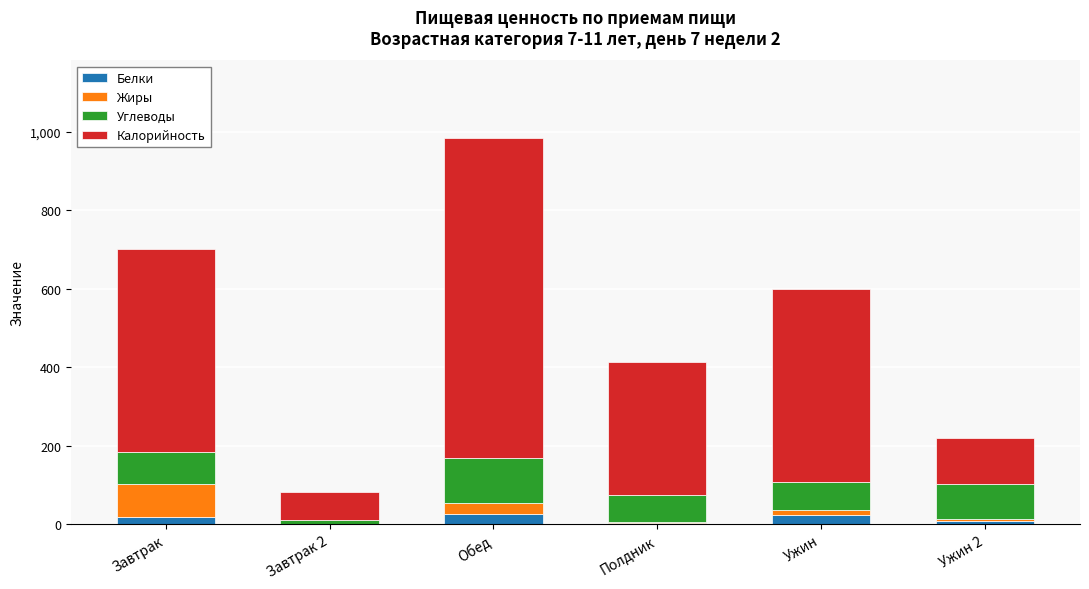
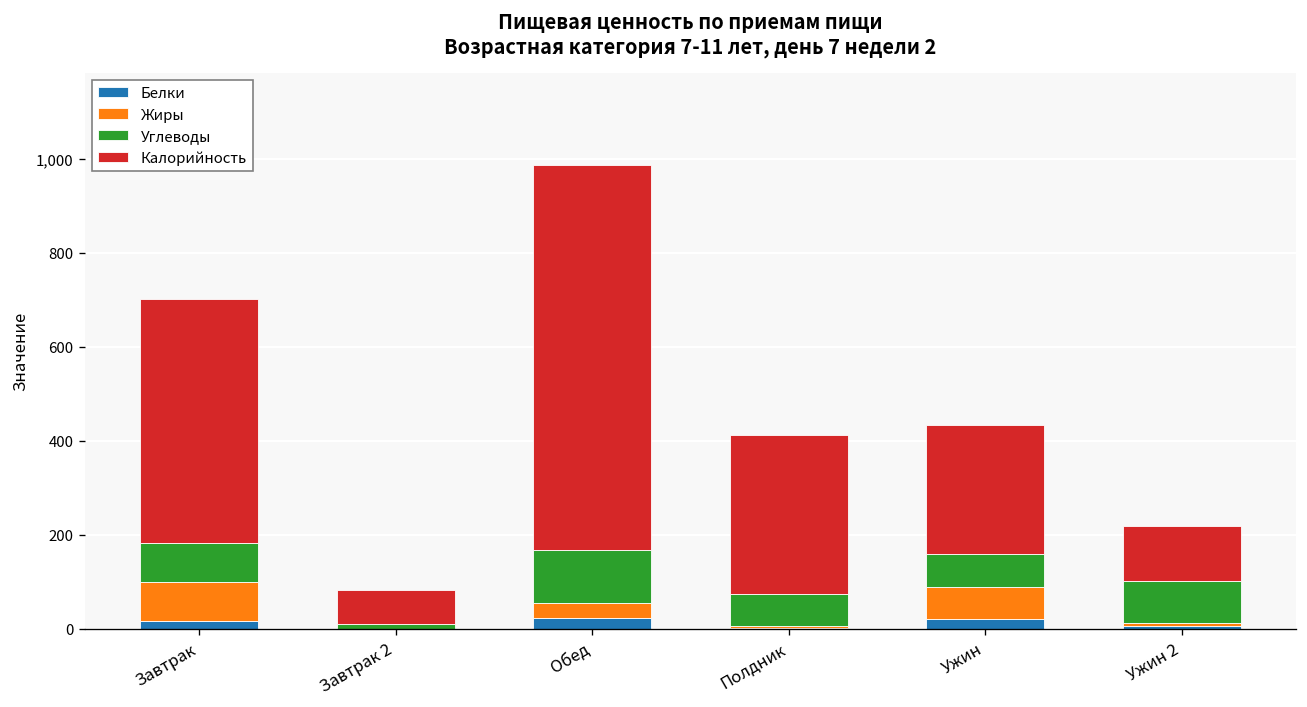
Жиры, Ужин: 10 -> 70
Калорийность, Ужин: 490 -> 270
